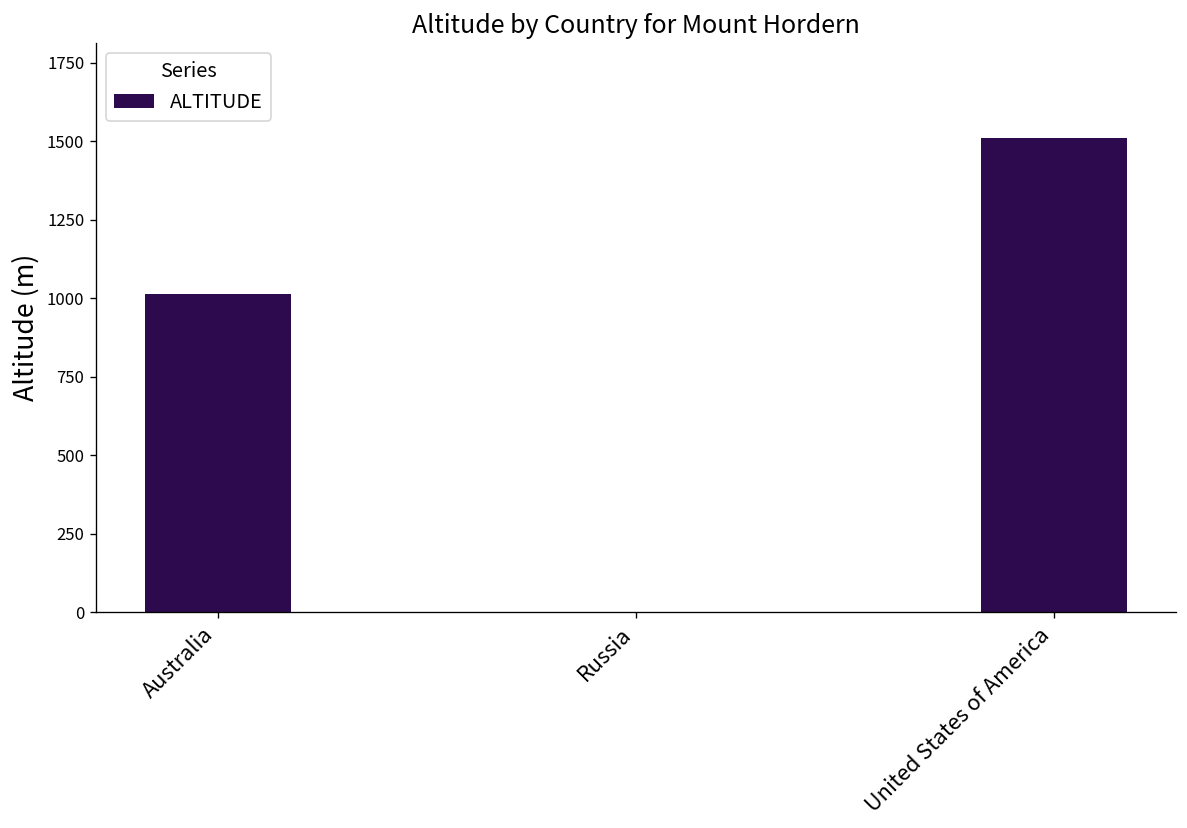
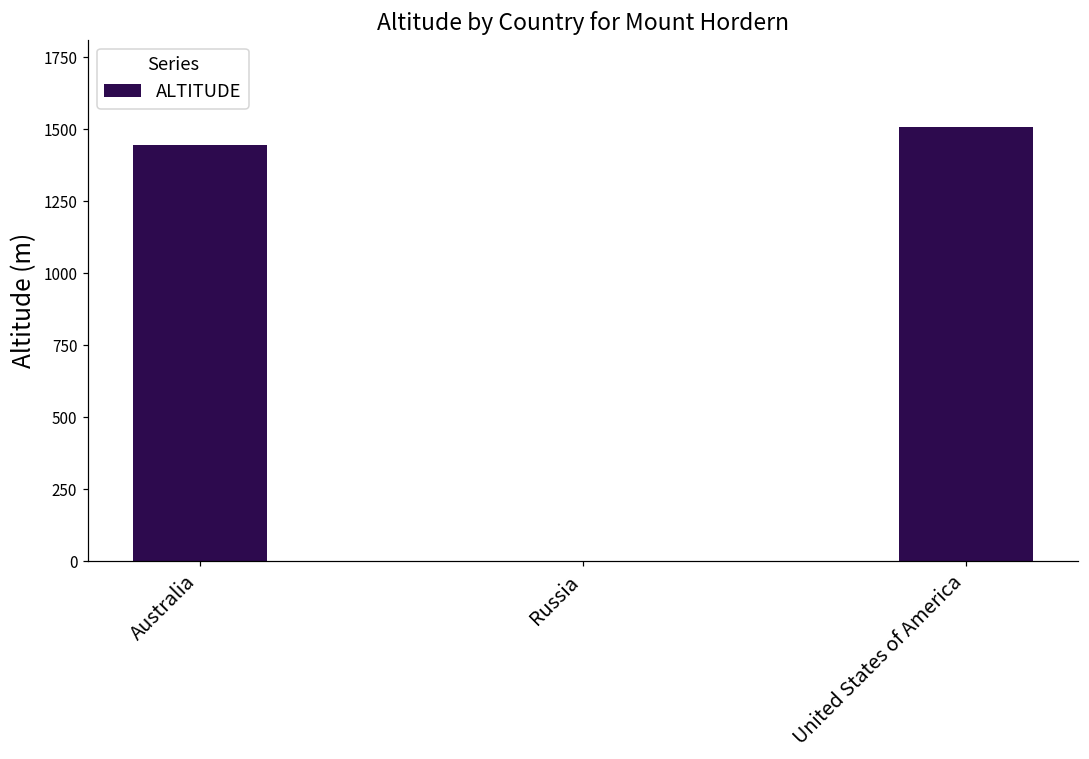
Australia: 1010 -> 1440
